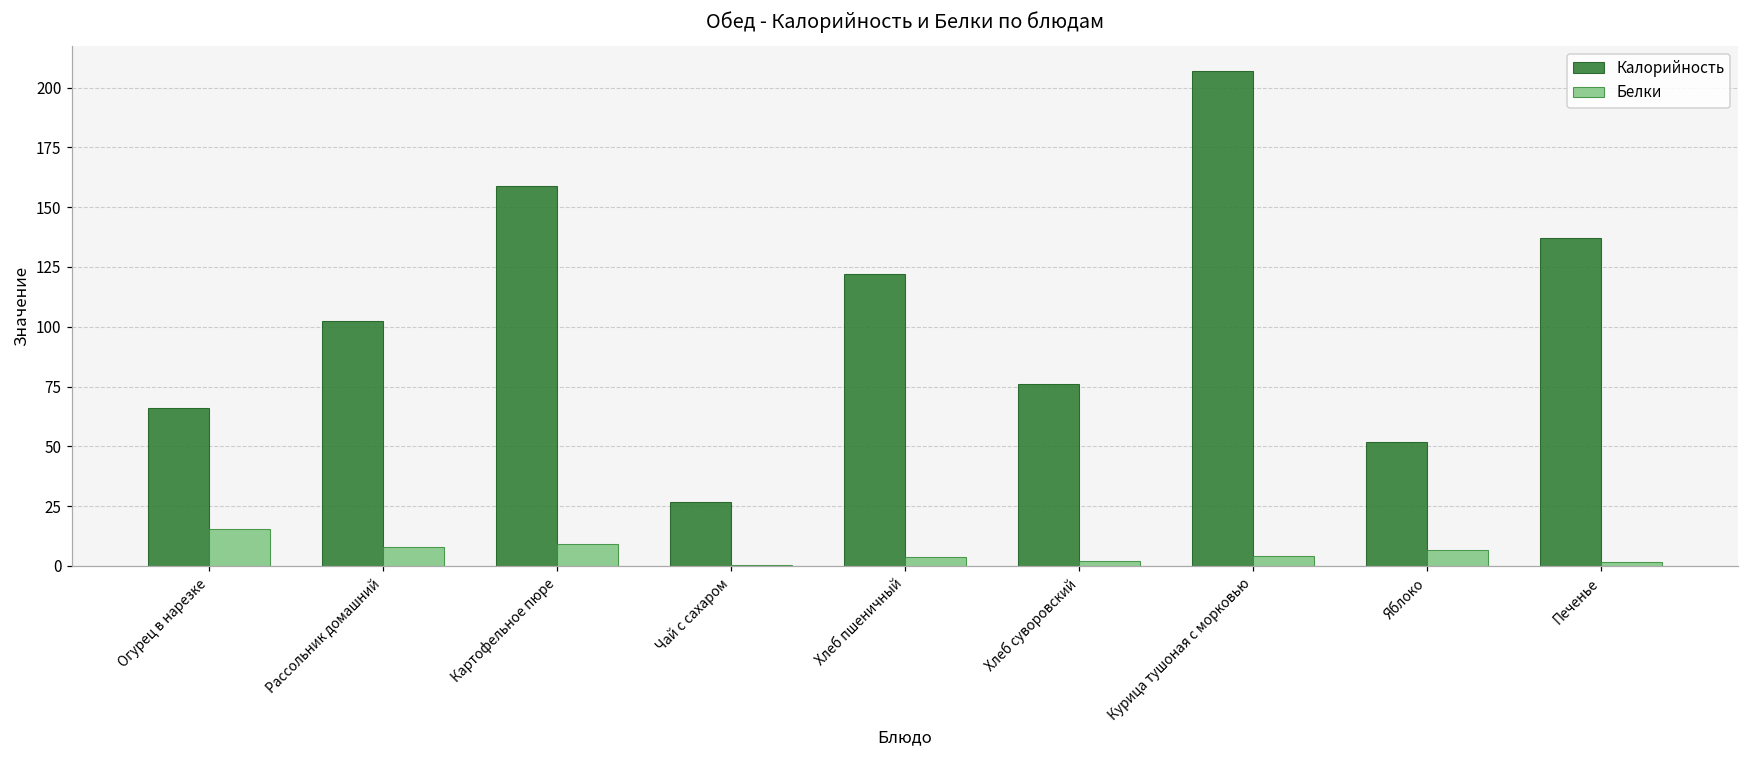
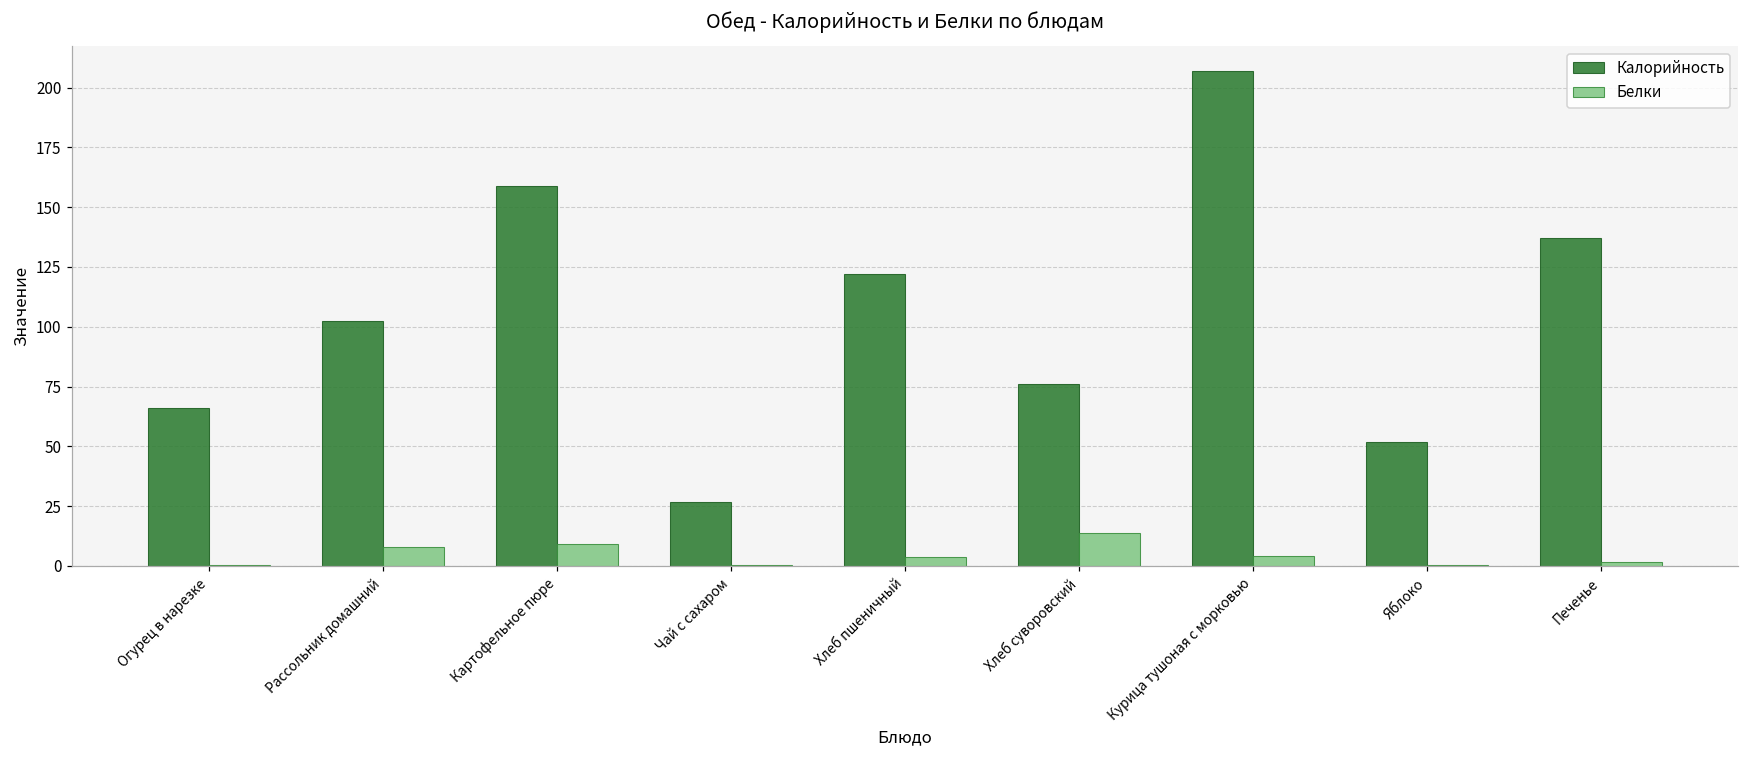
Белки, Огурец в нарезке: 16 -> 0
Белки, Хлеб суворовский: 2 -> 14
Белки, Яблоко: 7 -> 0
